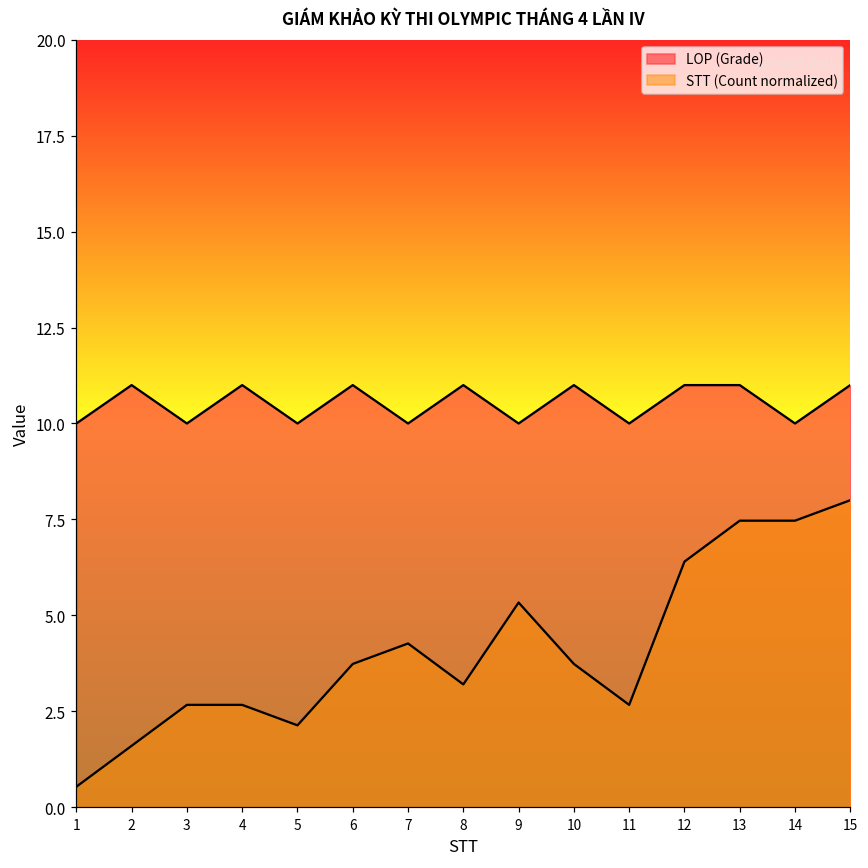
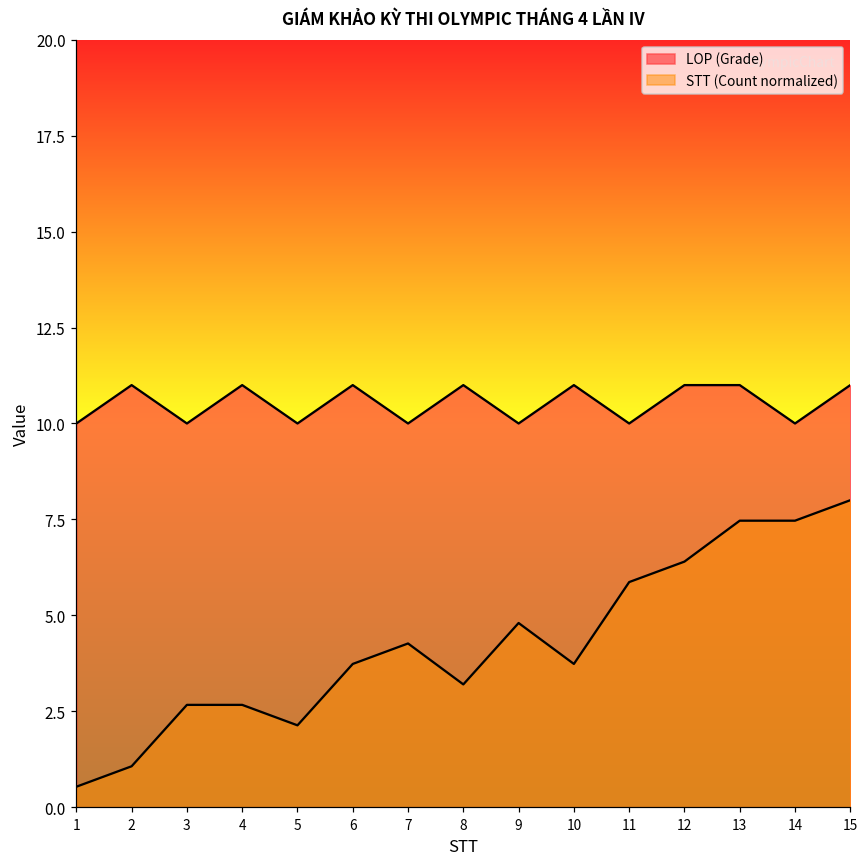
STT (Count normalized), 2: 1.6 -> 1.1
STT (Count normalized), 9: 5.3 -> 4.8
STT (Count normalized), 11: 2.7 -> 5.9
